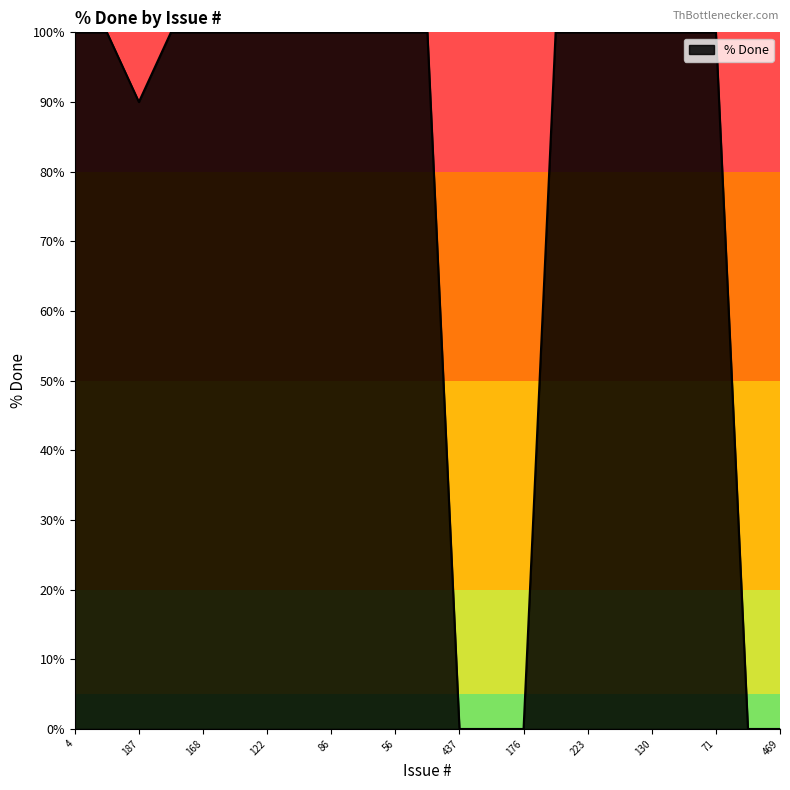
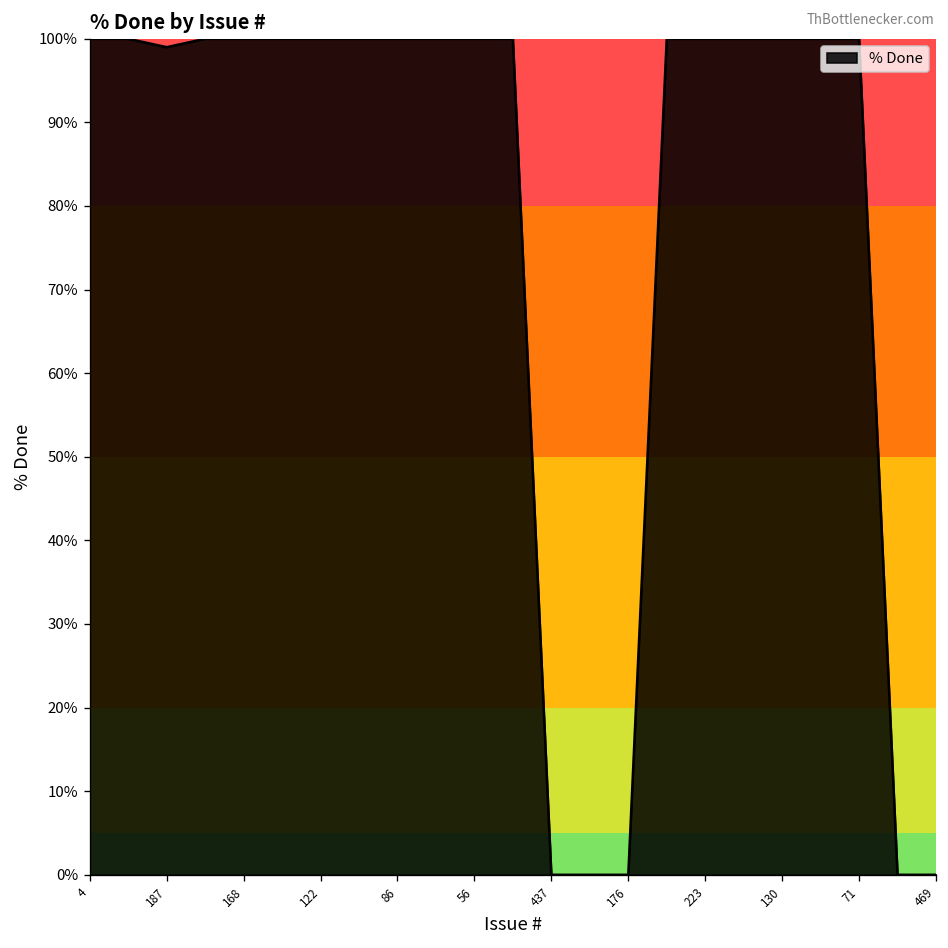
187: 90% -> 99%
